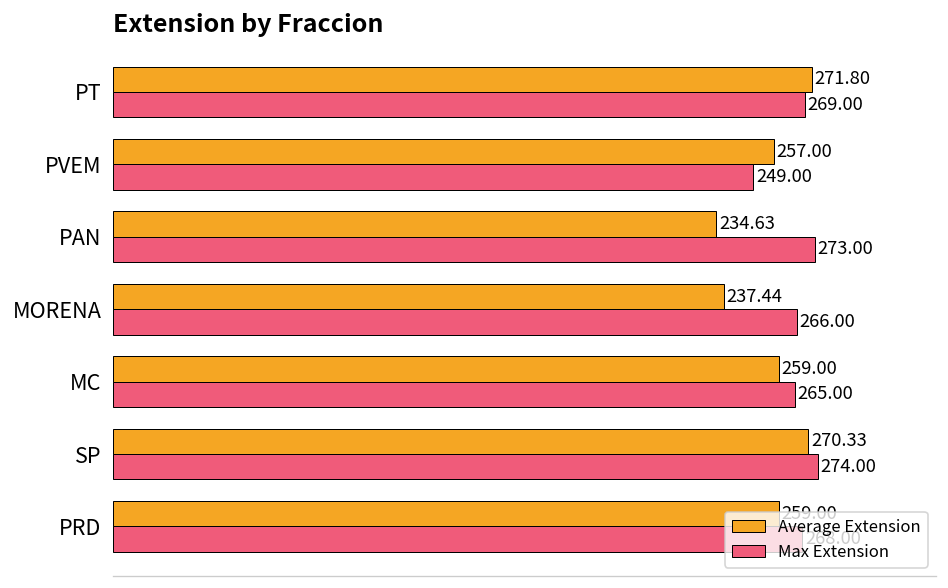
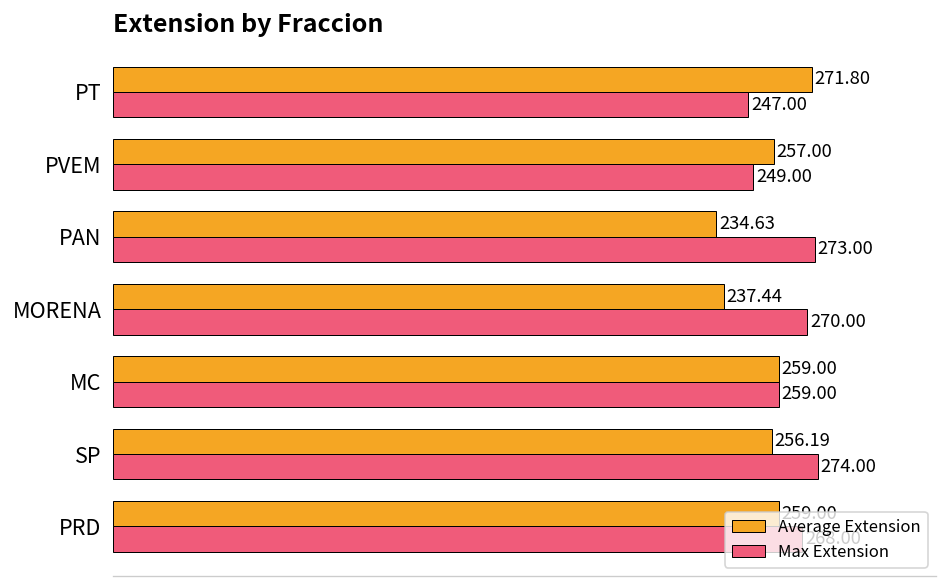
Max Extension, PT: 269.00 -> 247.00
Max Extension, MORENA: 266.00 -> 270.00
Max Extension, MC: 265.00 -> 259.00
Average Extension, SP: 270.33 -> 256.19
